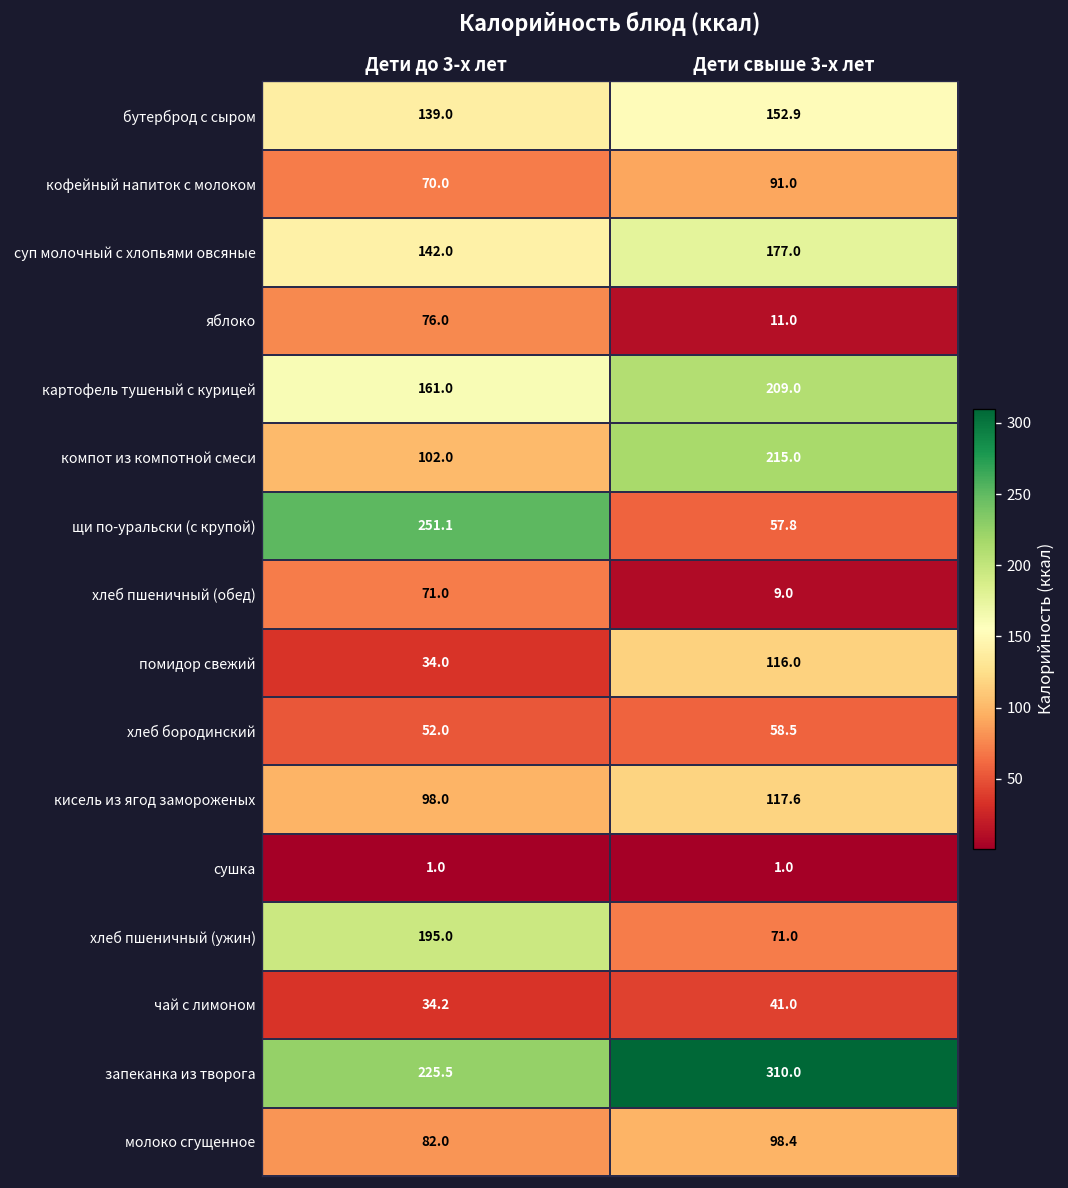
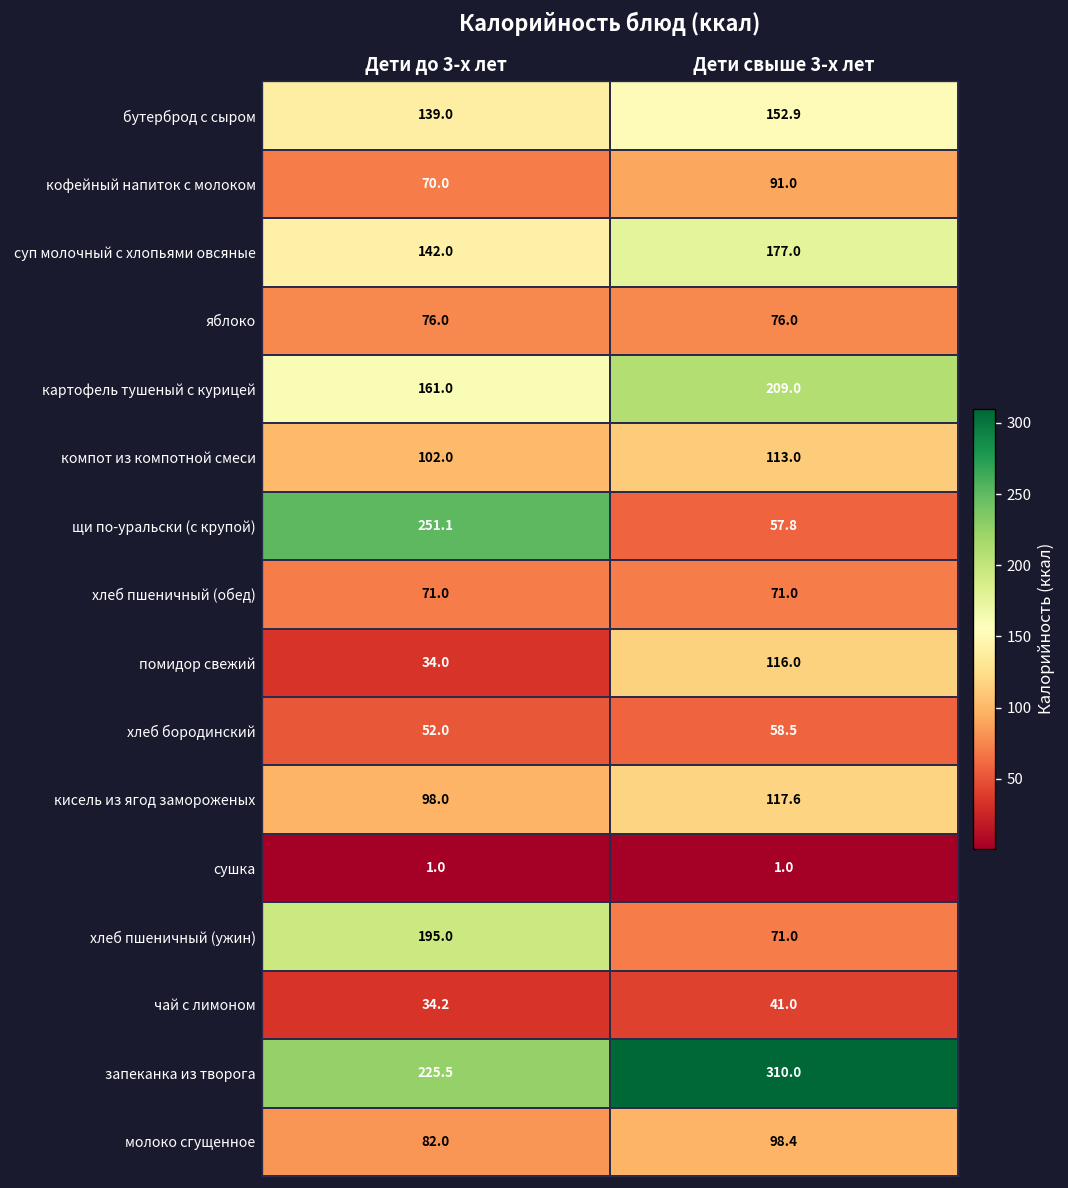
яблоко, Дети свыше 3-х лет: 11.0 -> 76.0
компот из компотной смеси, Дети свыше 3-х лет: 215.0 -> 113.0
хлеб пшеничный (обед), Дети свыше 3-х лет: 9.0 -> 71.0
